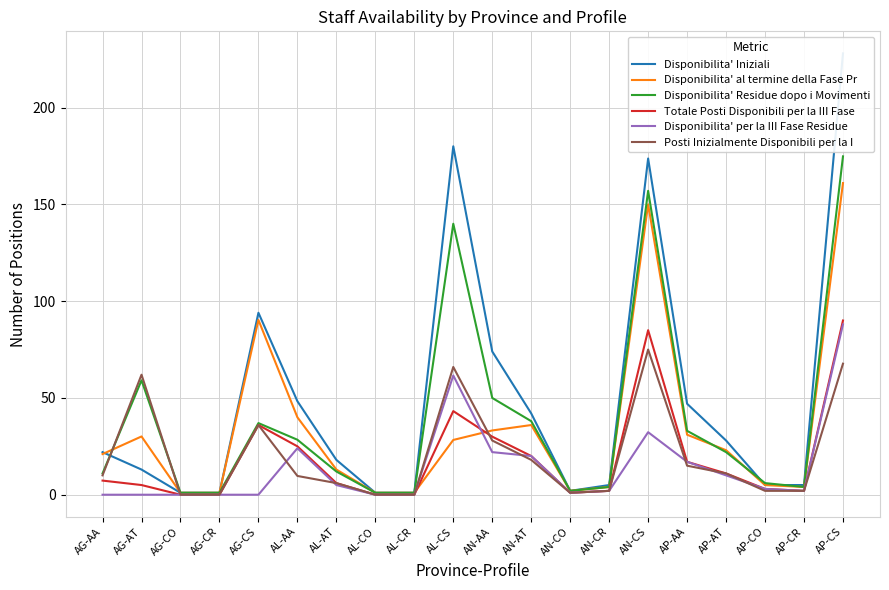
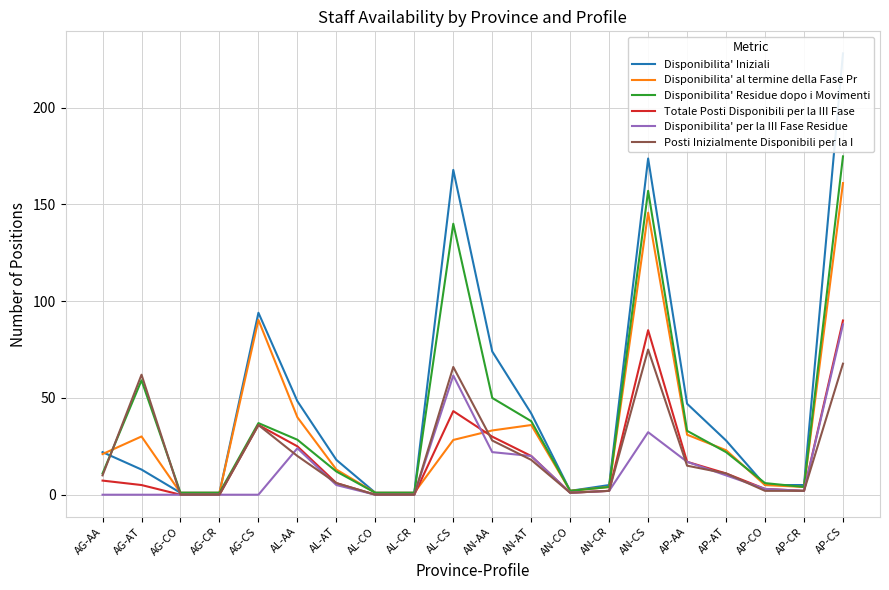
Posti Inizialmente Disponibili per la I, AL-AA: 10 -> 20
Disponibilita' Iniziali, AL-CS: 180 -> 168
Disponibilita' al termine della Fase Pr, AN-CS: 150 -> 146
